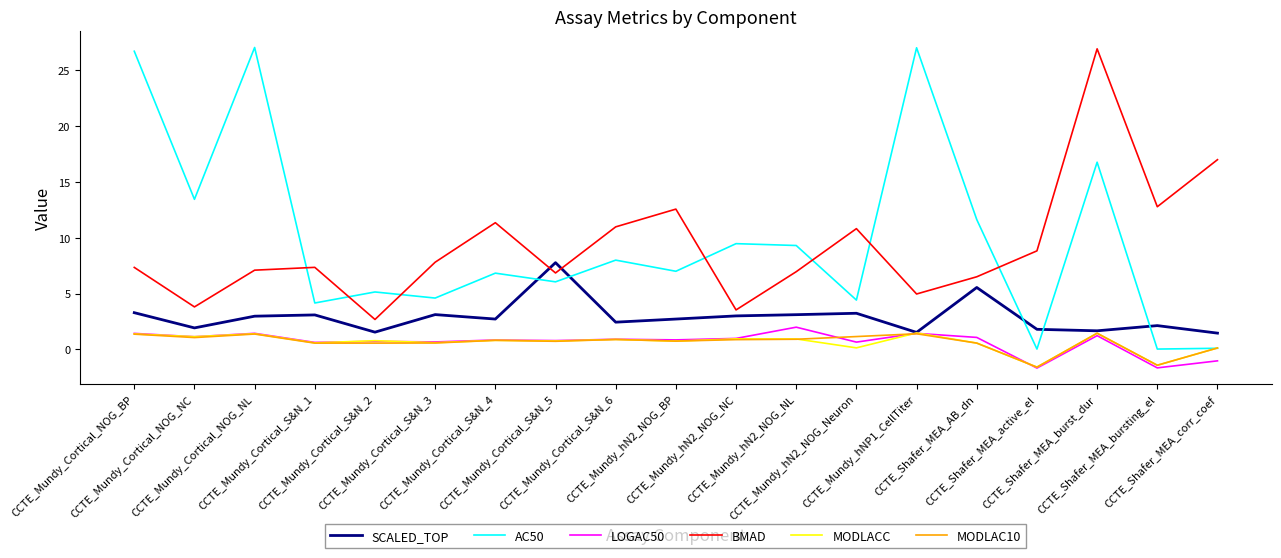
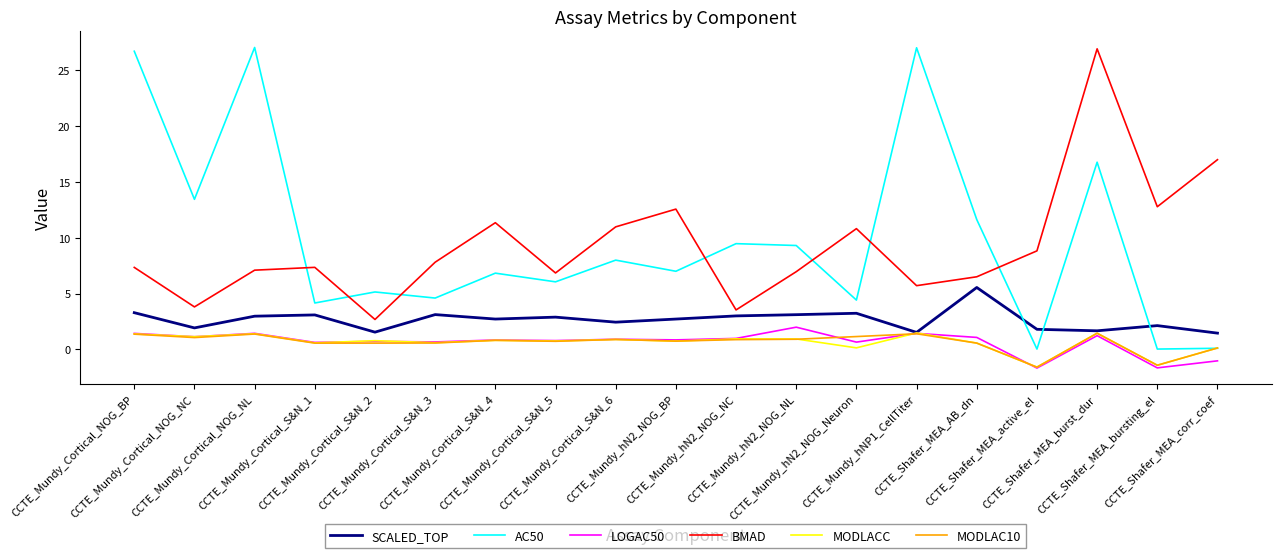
SCALED_TOP, CCTE_Mundy_Cortical_S&N_5: 7.8 -> 2.9
BMAD, CCTE_Mundy_hNP1_CellTiter: 5.0 -> 5.7
